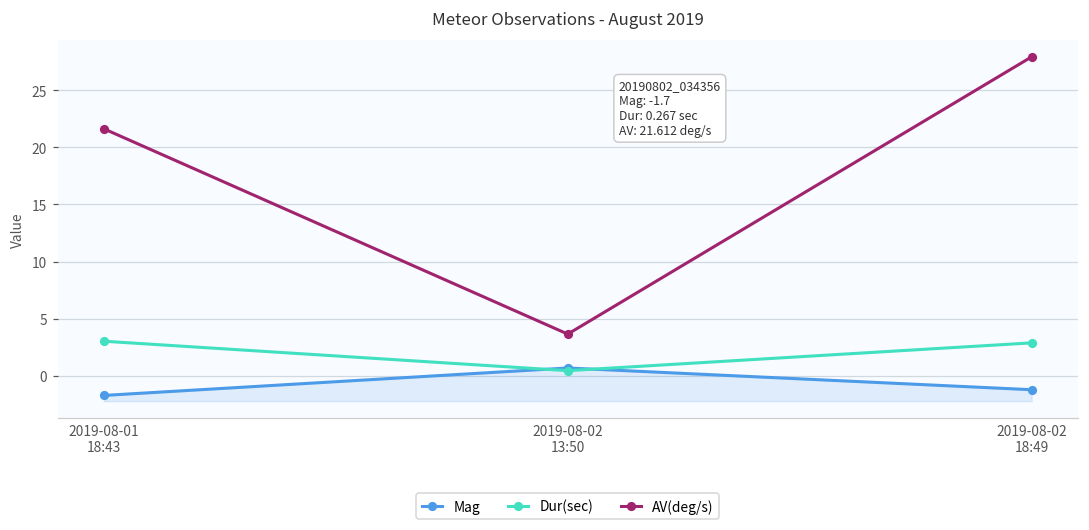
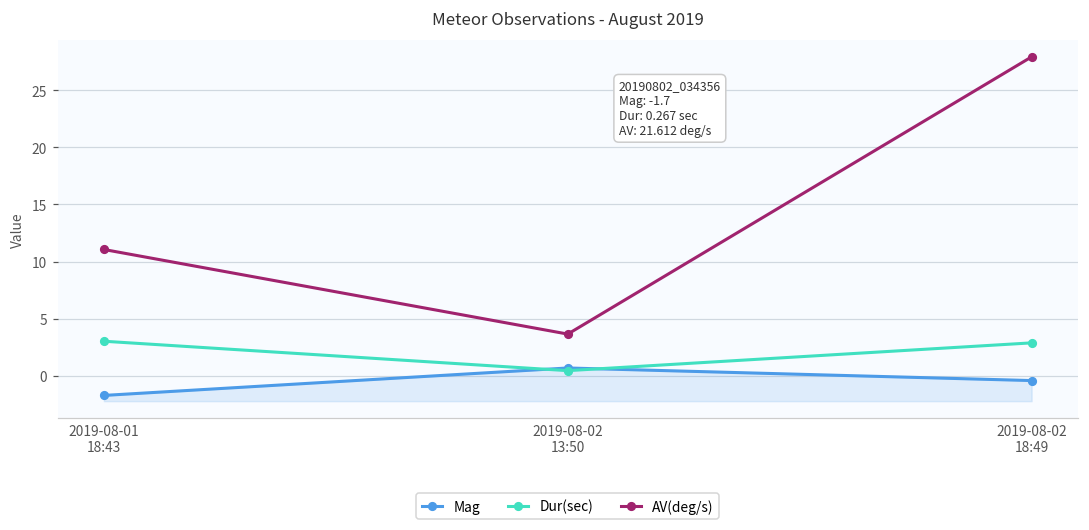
AV(deg/s), 2019-08-01 18:43: 21.6 -> 11.1
Mag, 2019-08-02 18:49: -1.2 -> -0.4
